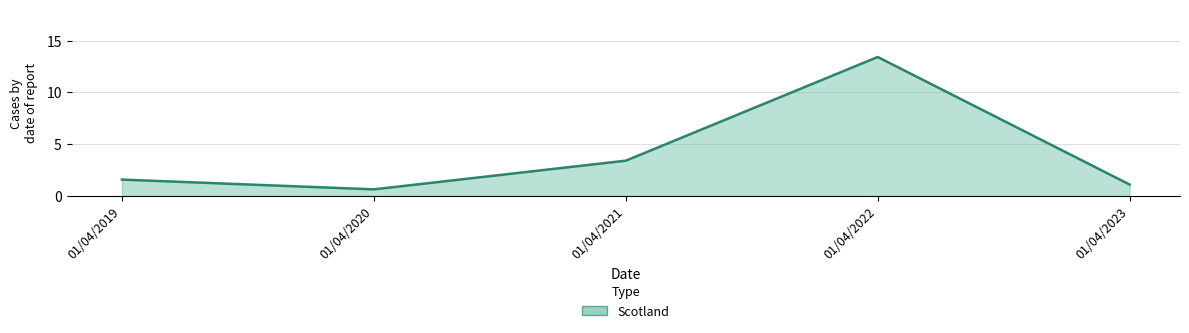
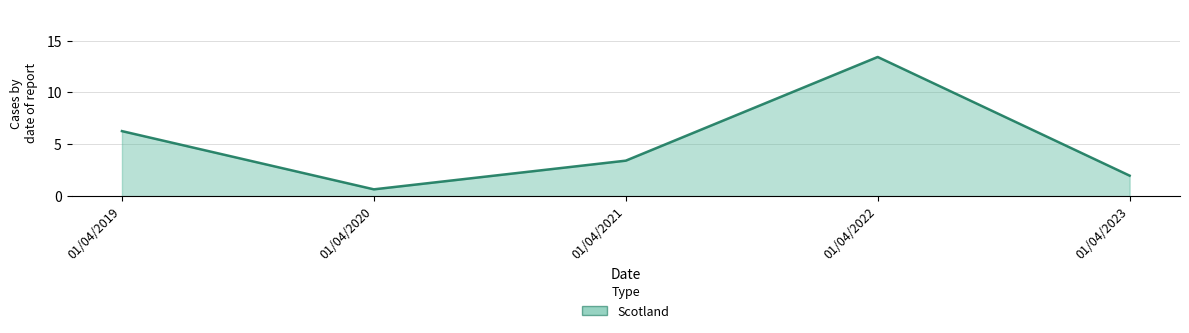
01/04/2019: 1.6 -> 6.3
01/04/2023: 1.1 -> 2.0
